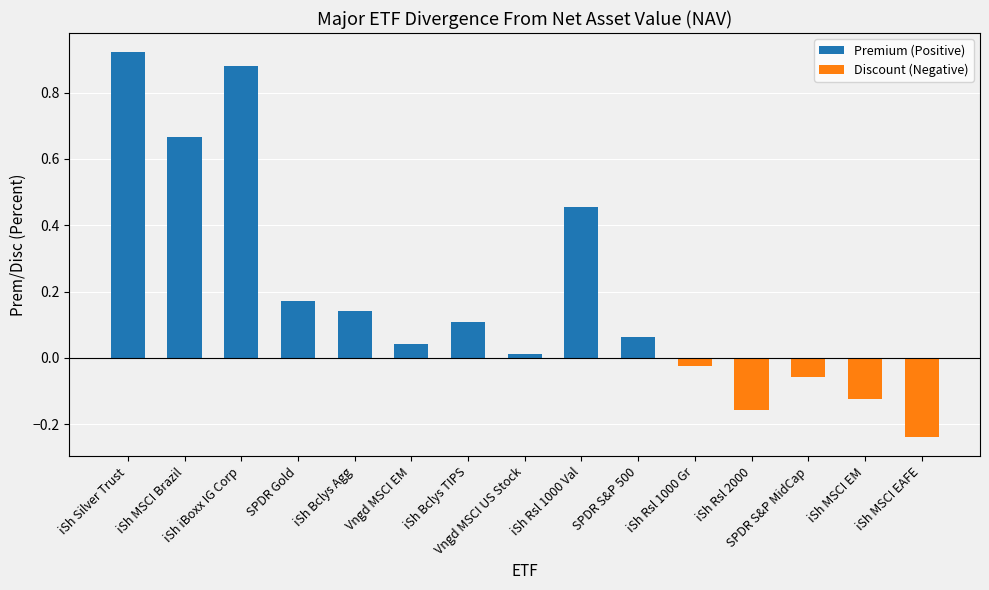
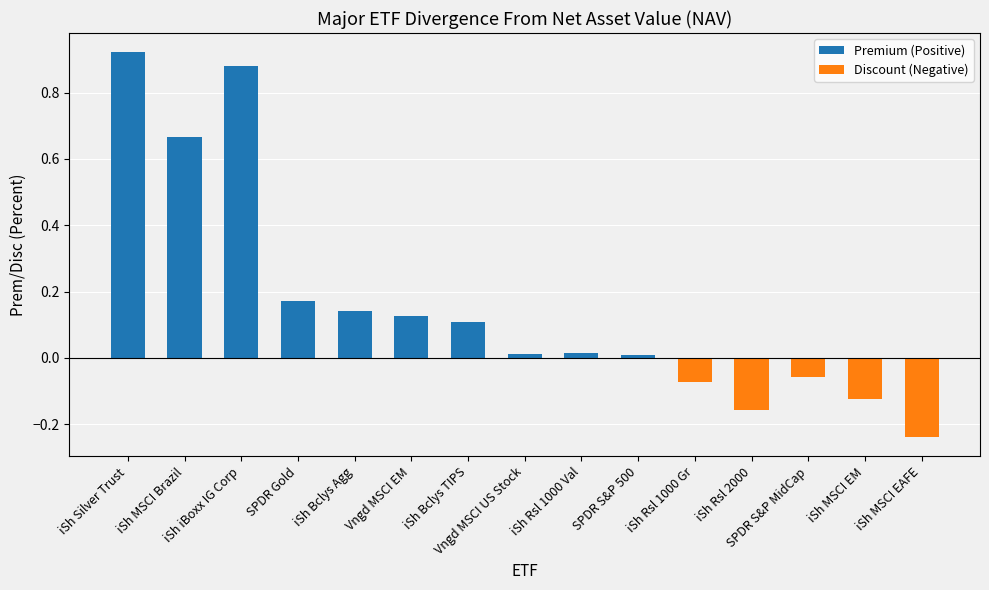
Vngd MSCI EM: 0.04 -> 0.13
iSh Rsl 1000 Val: 0.46 -> 0.02
SPDR S&P 500: 0.06 -> 0.01
iSh Rsl 1000 Gr: -0.02 -> -0.07
